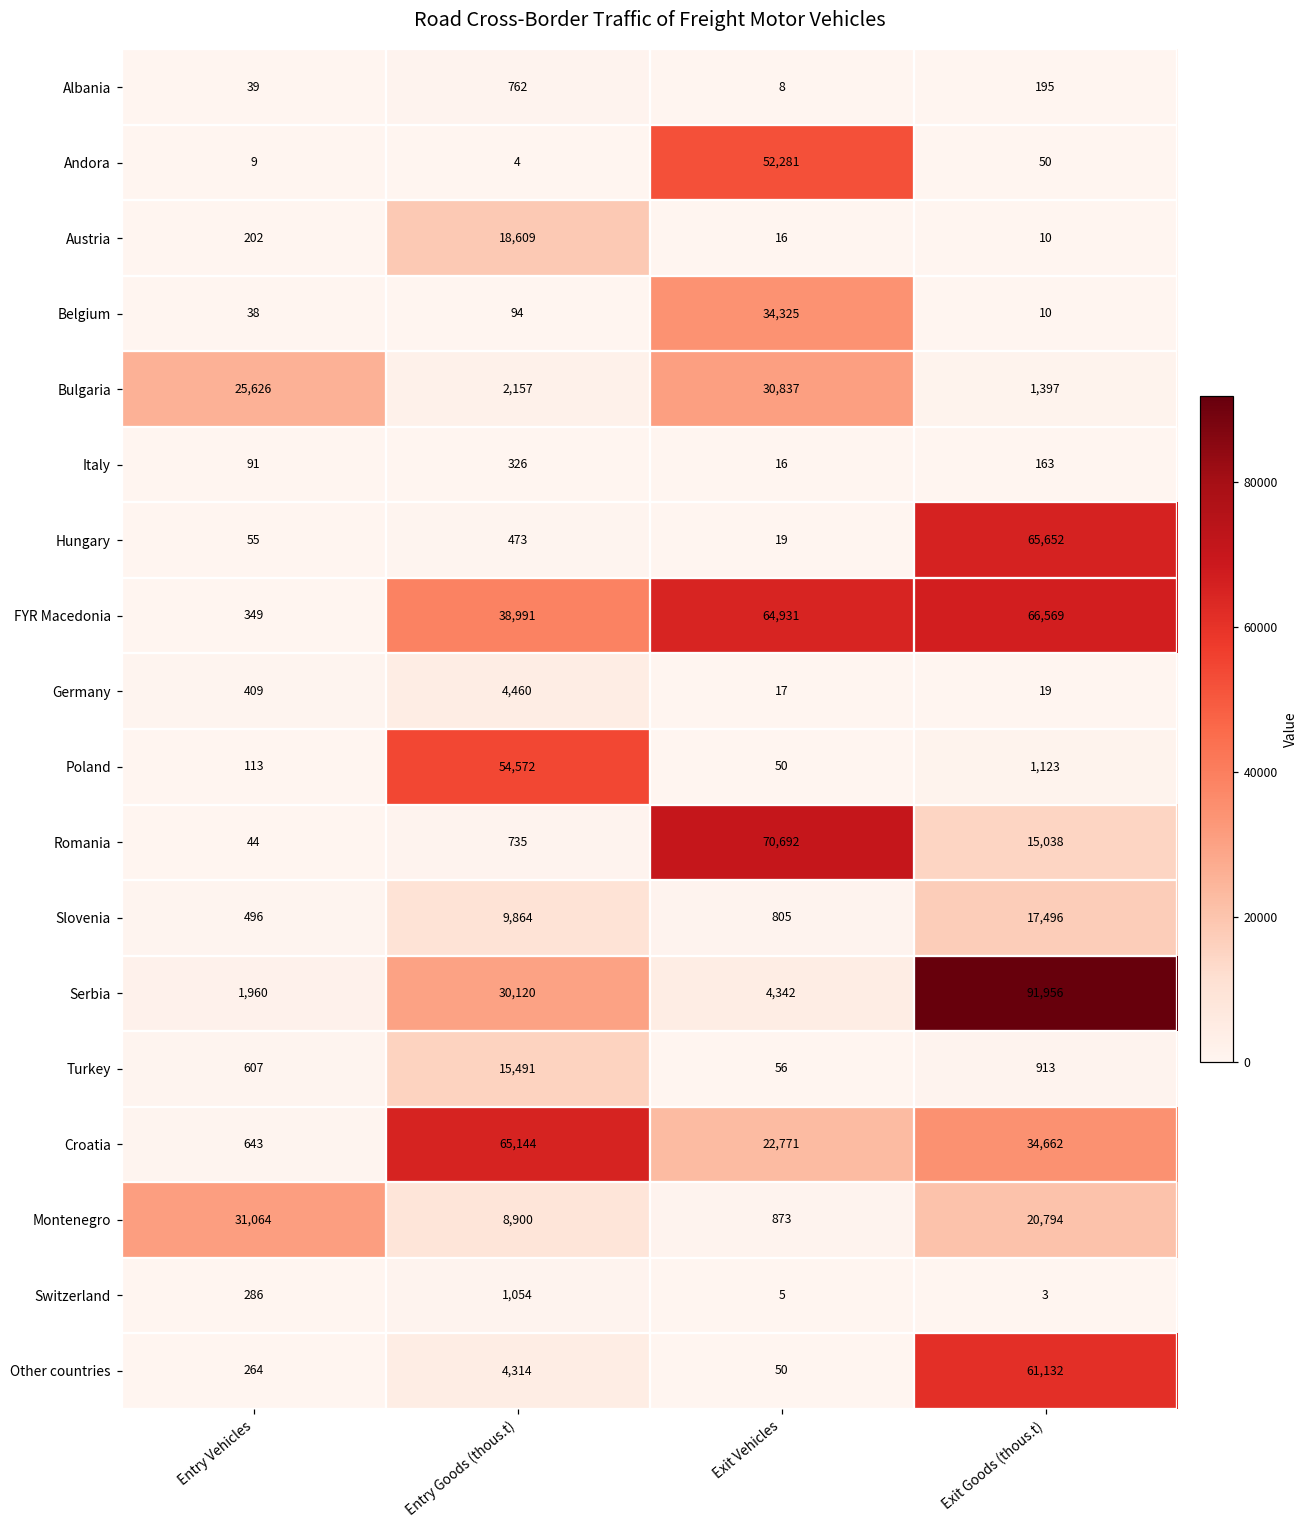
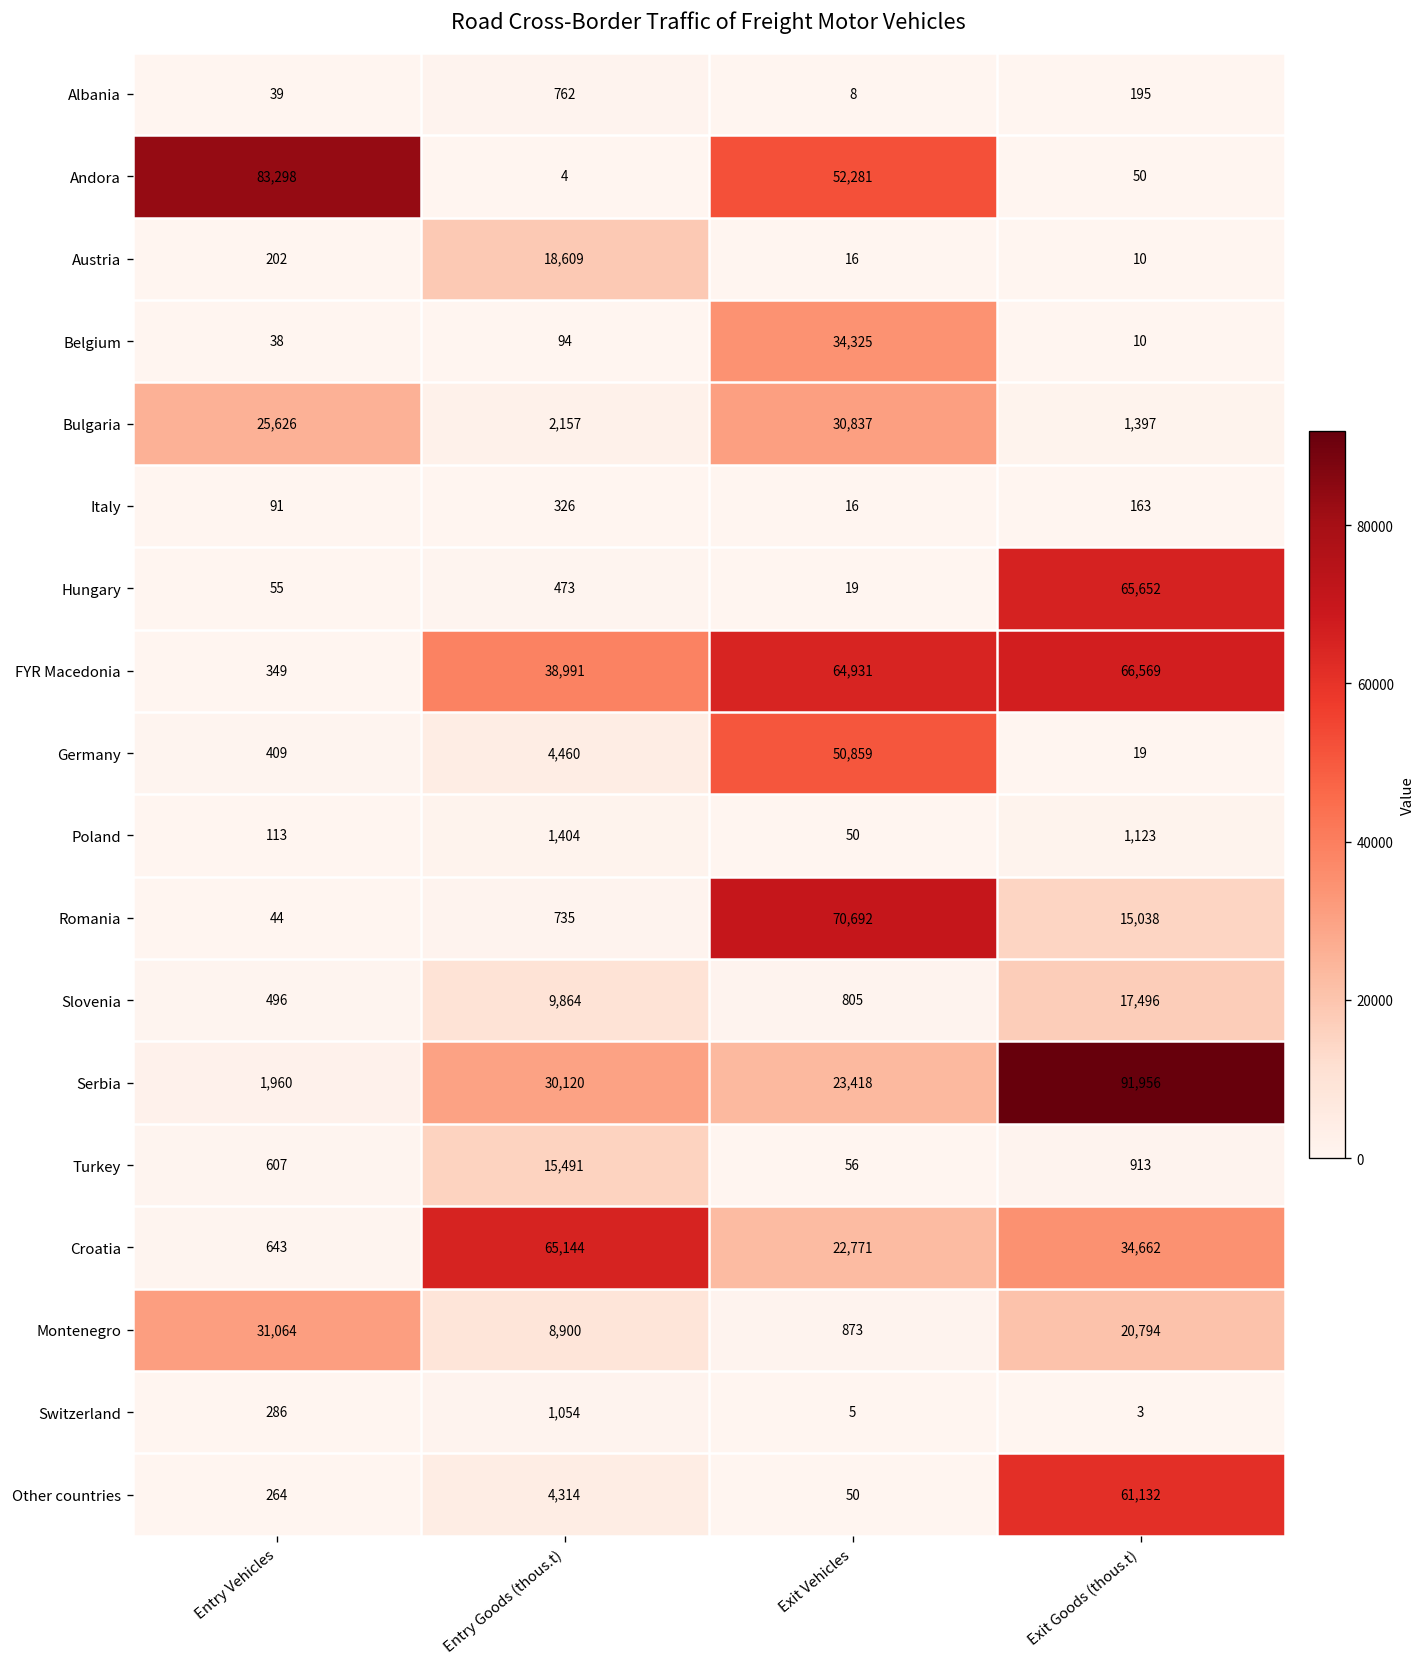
Andora, Entry Vehicles: 9 -> 83,298
Germany, Exit Vehicles: 17 -> 50,859
Poland, Entry Goods (thous.t): 54,572 -> 1,404
Serbia, Exit Vehicles: 4,342 -> 23,418
